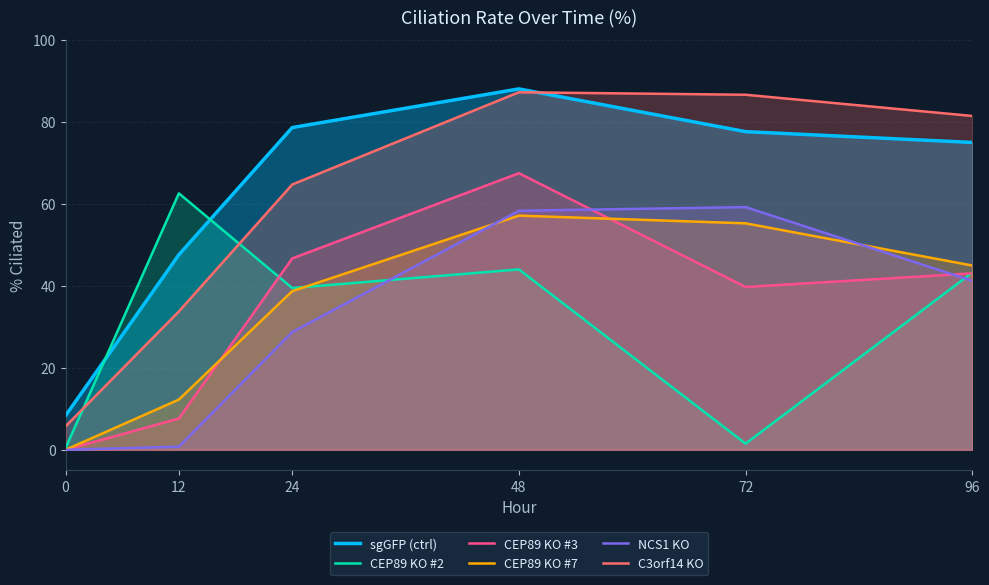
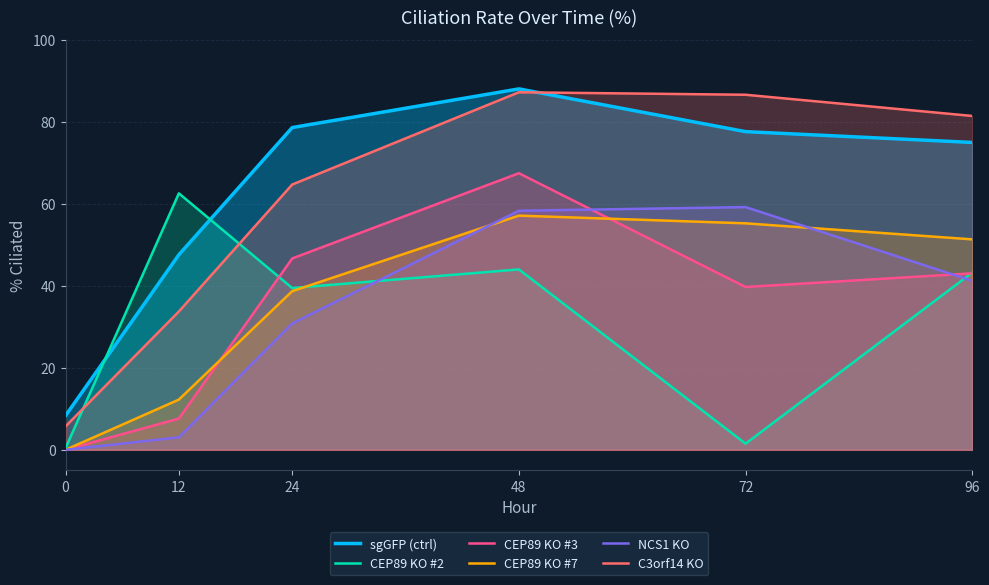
NCS1 KO, 12: 1 -> 3
NCS1 KO, 24: 29 -> 31
CEP89 KO #7, 96: 45 -> 51
